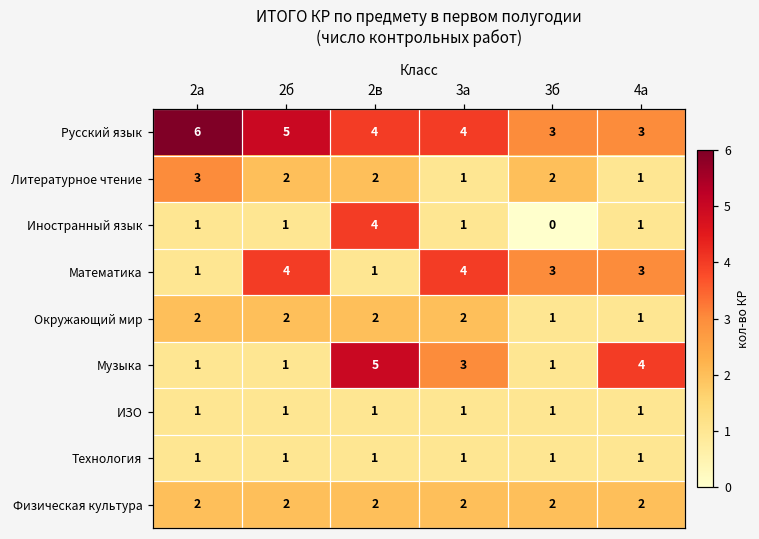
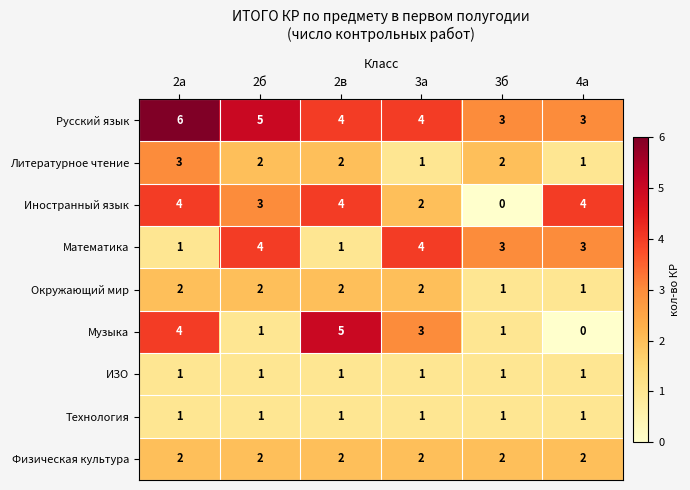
Иностранный язык, 2а: 1 -> 4
Иностранный язык, 2б: 1 -> 3
Иностранный язык, 3а: 1 -> 2
Иностранный язык, 4а: 1 -> 4
Музыка, 2а: 1 -> 4
Музыка, 4а: 4 -> 0
